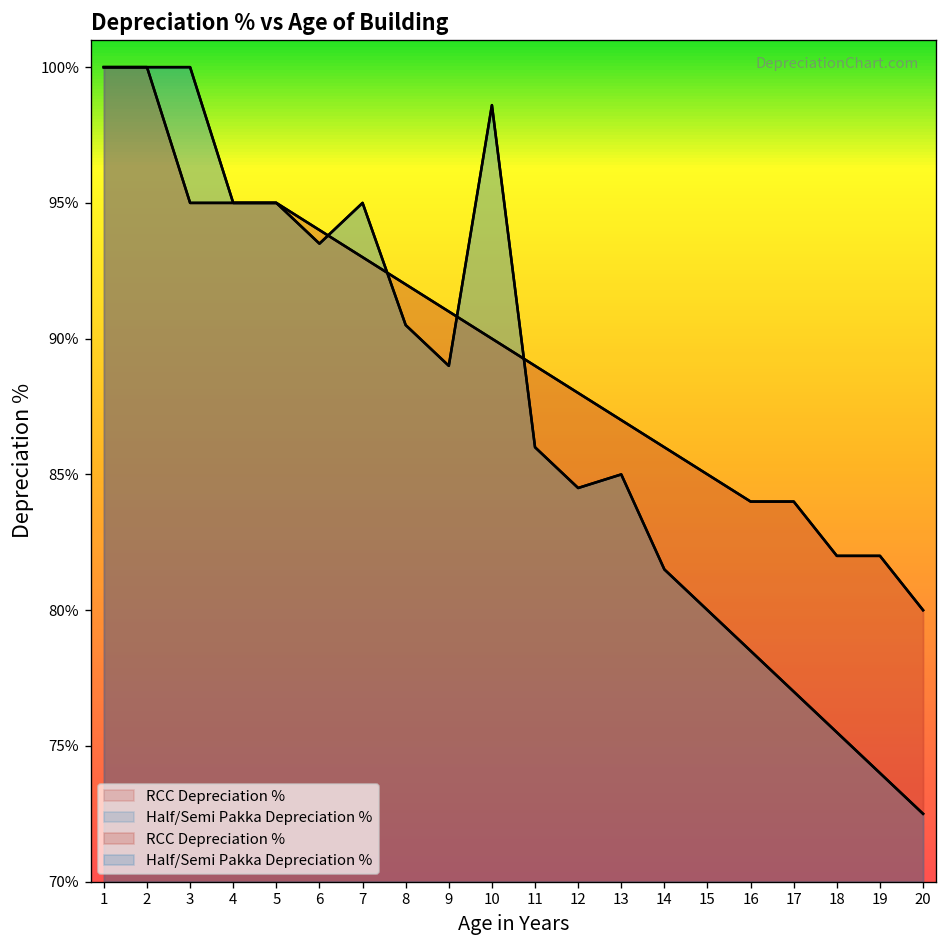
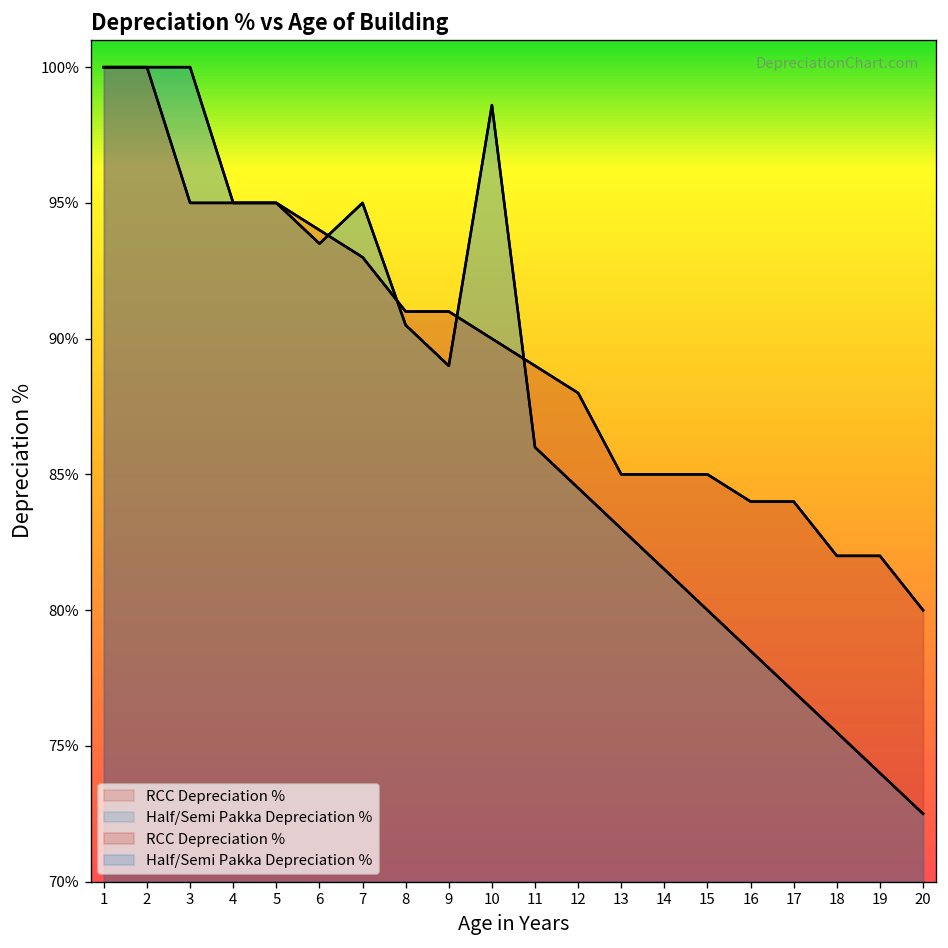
RCC Depreciation %, 8: 92% -> 91%
RCC Depreciation %, 13: 87% -> 85%
Half/Semi Pakka Depreciation %, 13: 85% -> 83%
RCC Depreciation %, 14: 86% -> 85%
